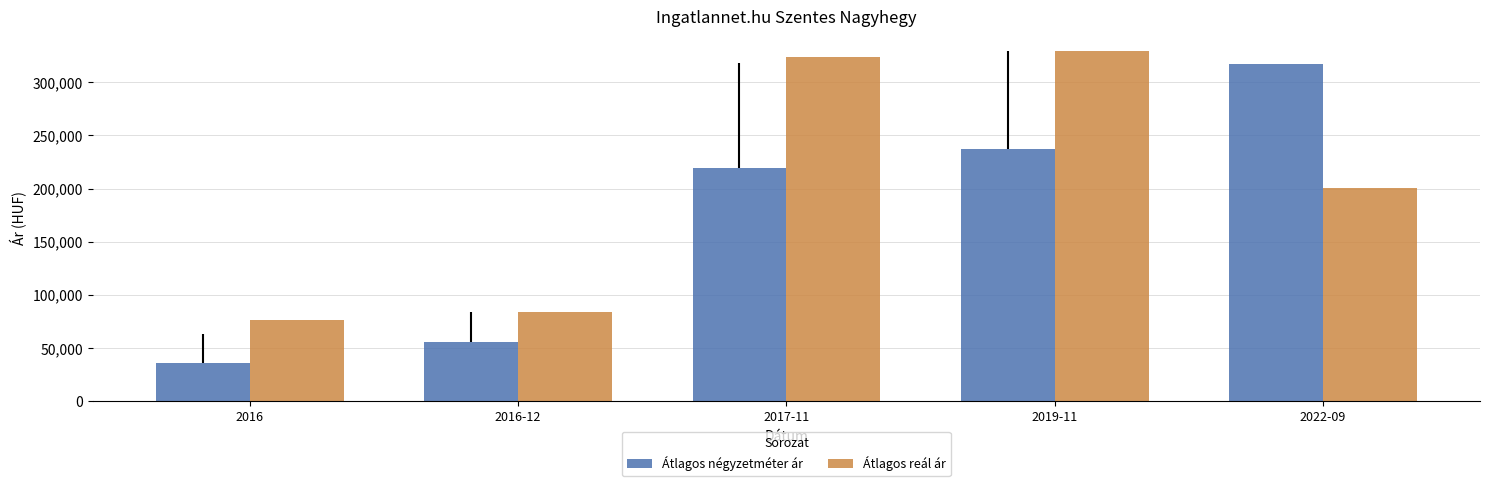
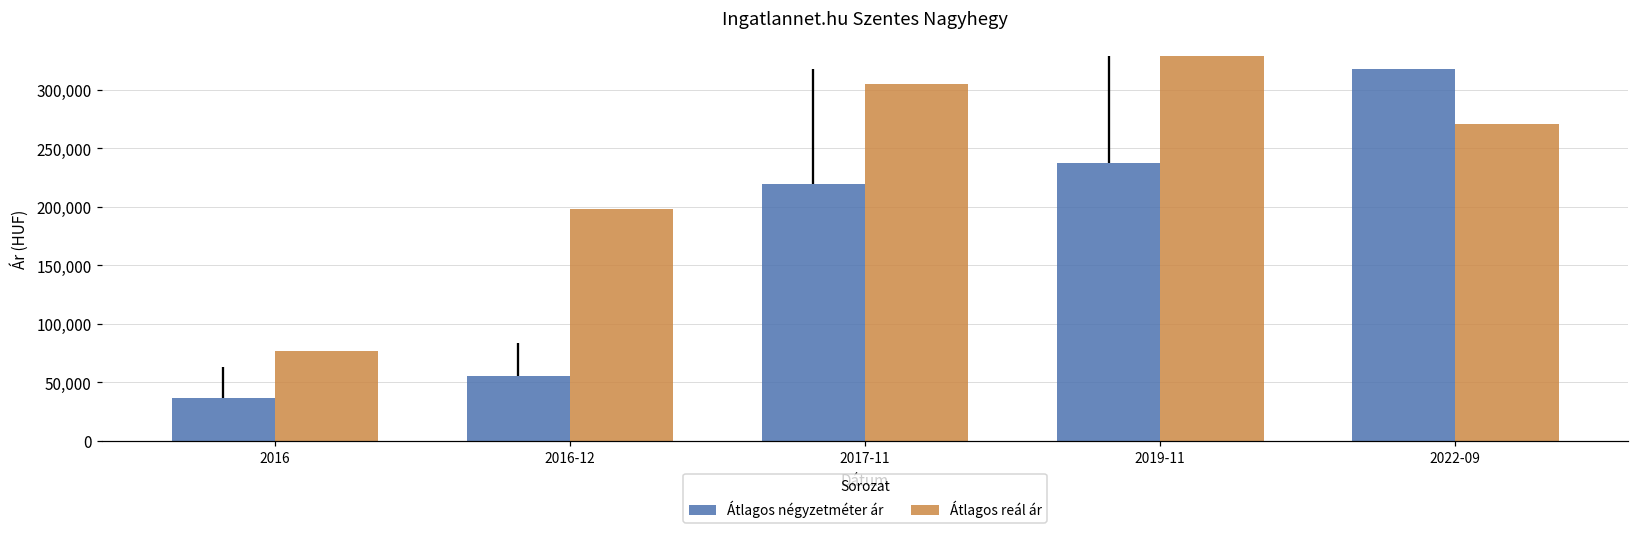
Átlagos reál ár, 2016-12: 84,000 -> 198,000
Átlagos reál ár, 2017-11: 324,000 -> 305,000
Átlagos reál ár, 2022-09: 201,000 -> 271,000
